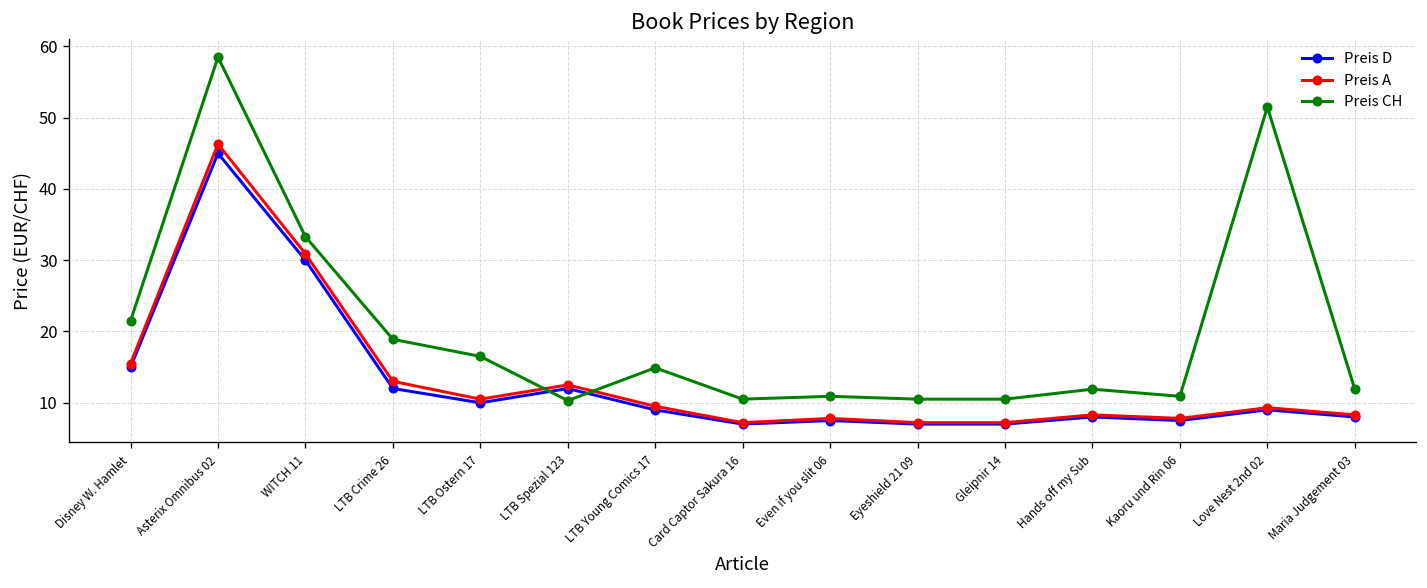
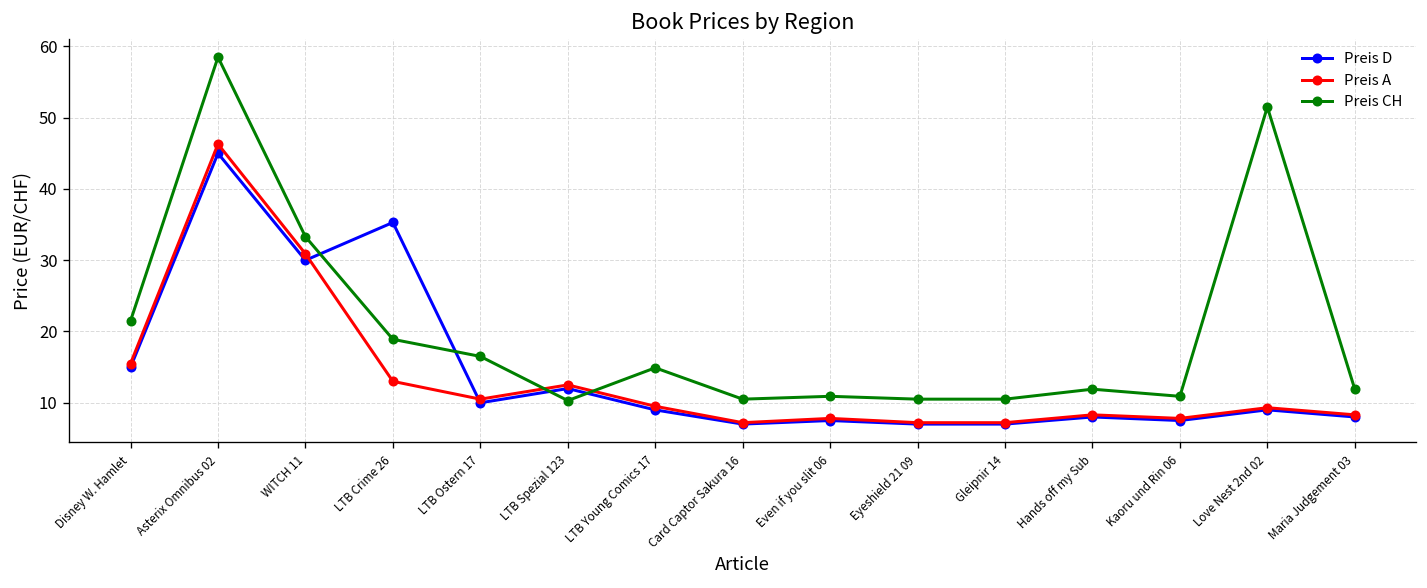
Preis D, LTB Crime 26: 12 -> 35
